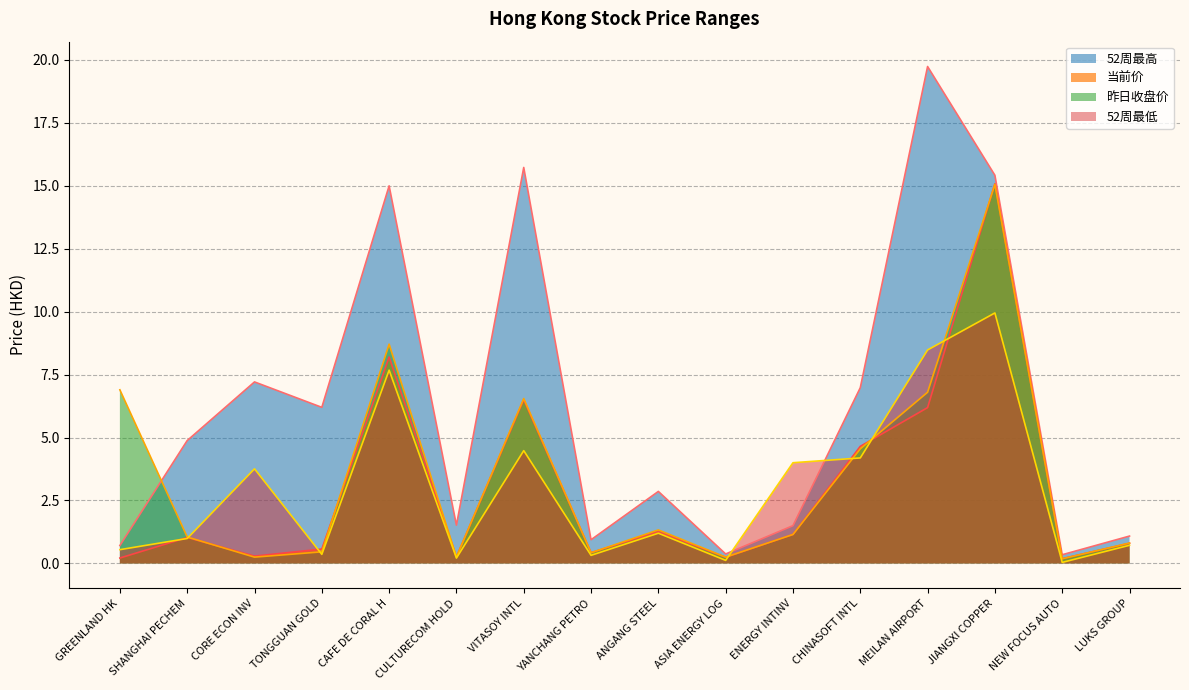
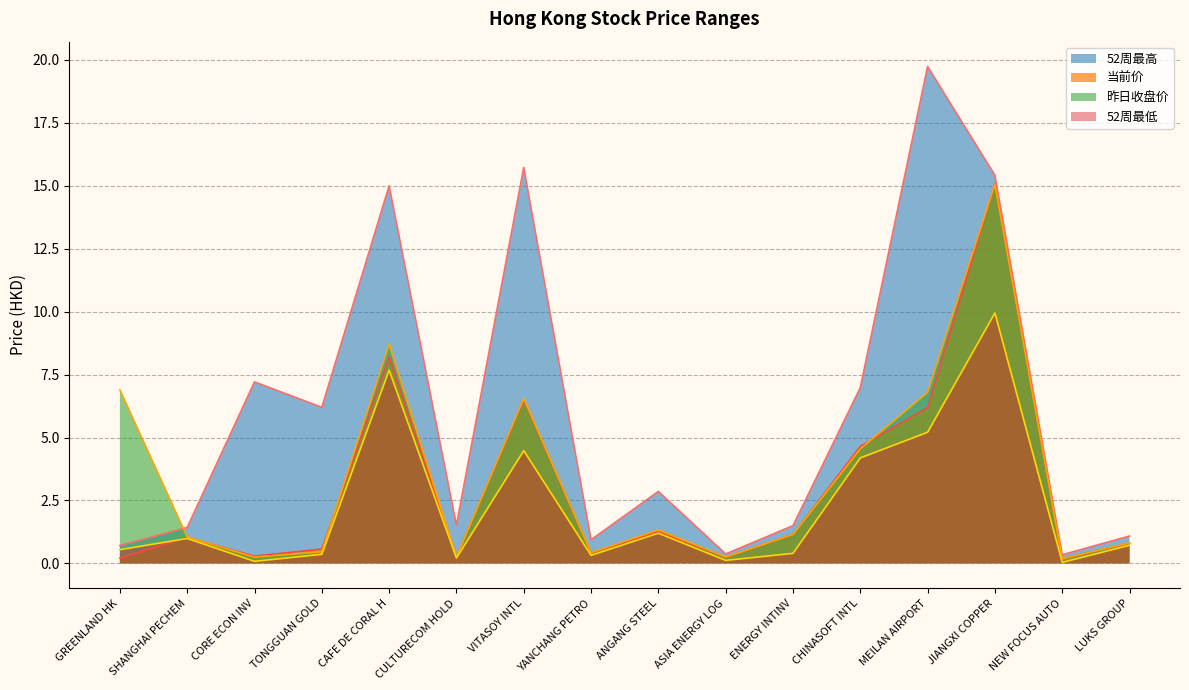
52周最高, SHANGHAI PECHEM: 4.9 -> 1.4
52周最低, CORE ECON INV: 3.8 -> 0.1
52周最低, ENERGY INTINV: 4.0 -> 0.4
52周最低, MEILAN AIRPORT: 8.5 -> 5.2
